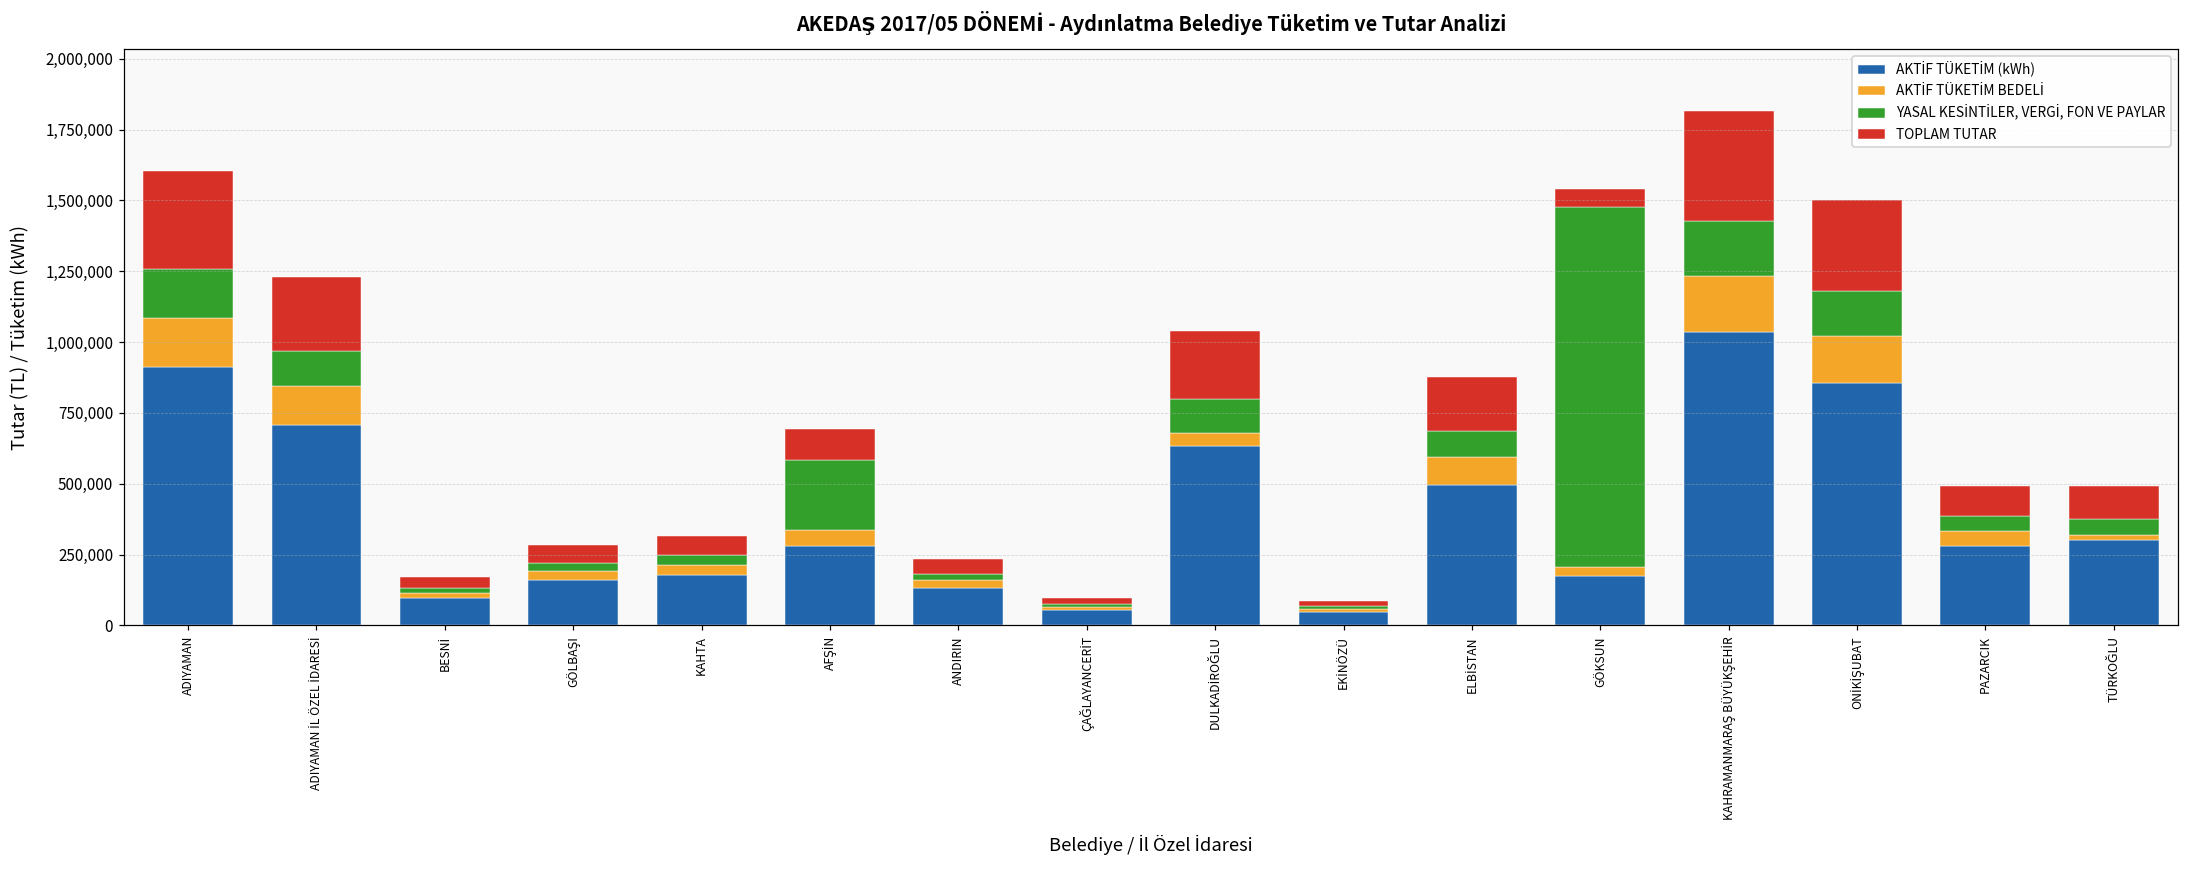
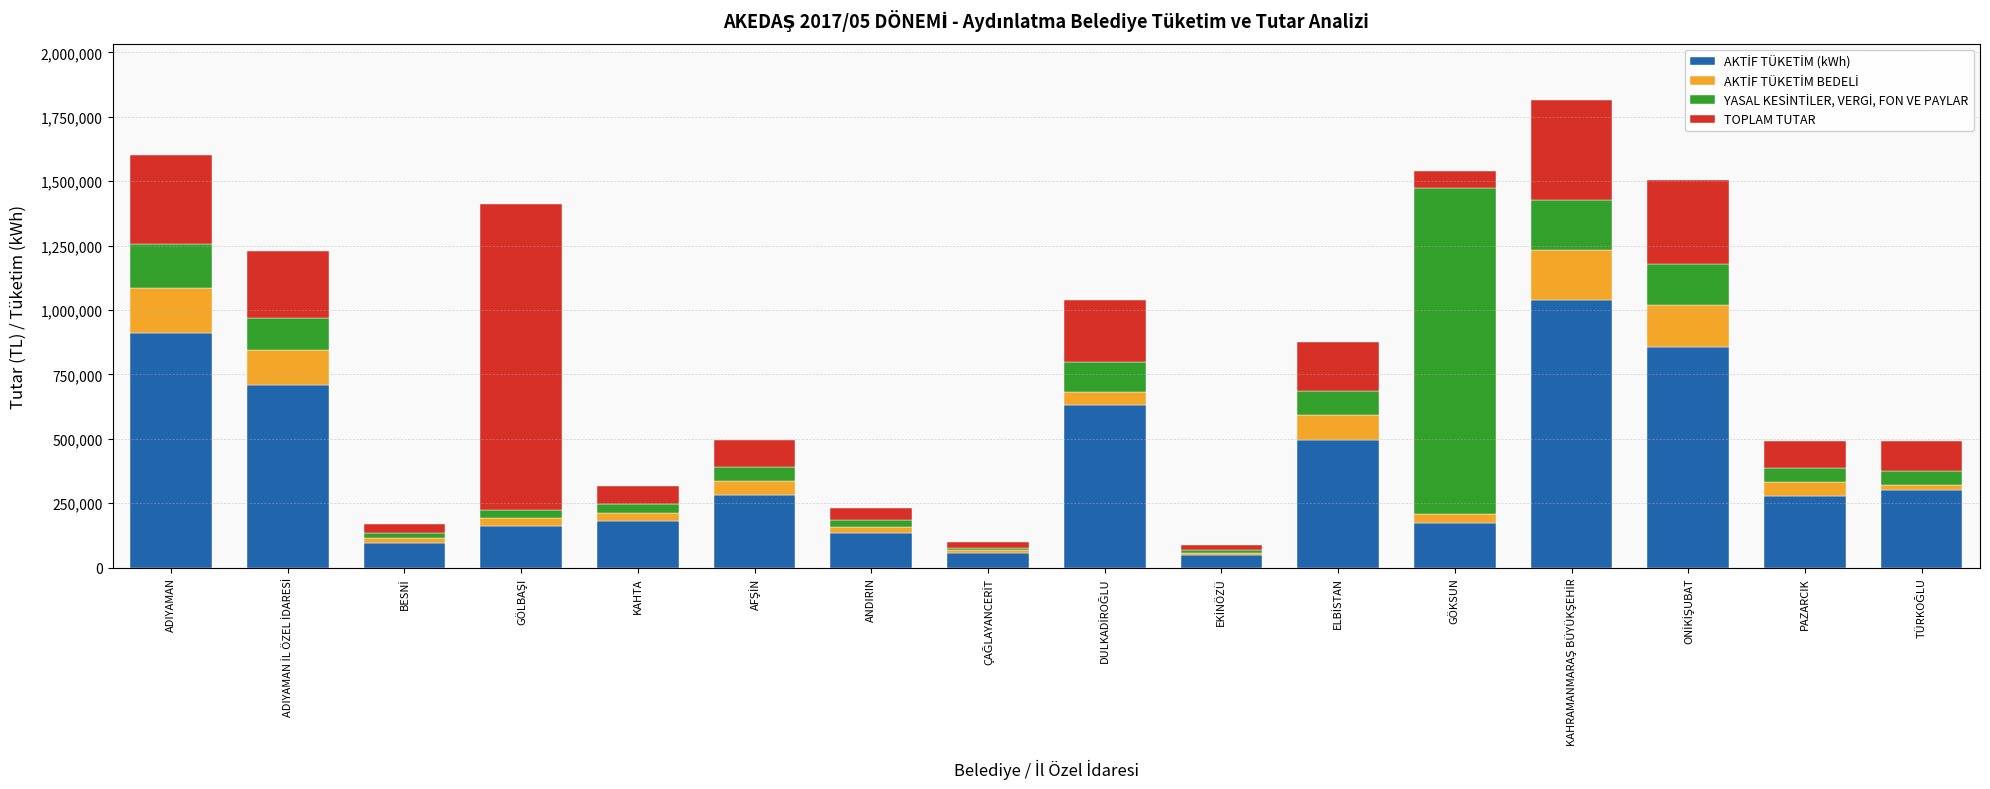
TOPLAM TUTAR, GÖLBAŞI: 60,000 -> 1,190,000
YASAL KESİNTİLER, VERGİ, FON VE PAYLAR, AFŞİN: 250,000 -> 50,000
